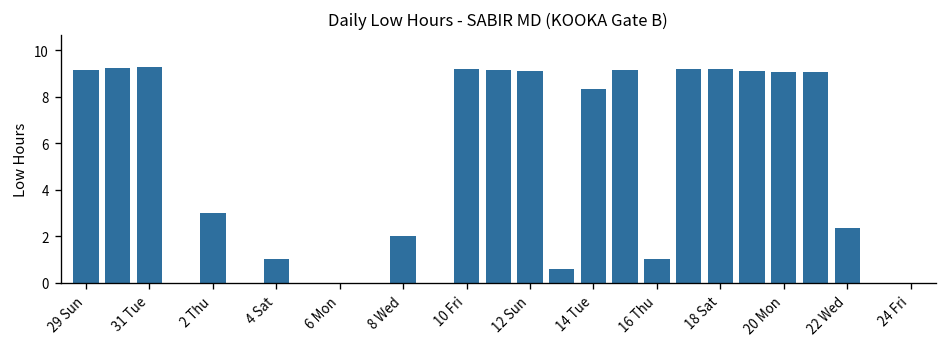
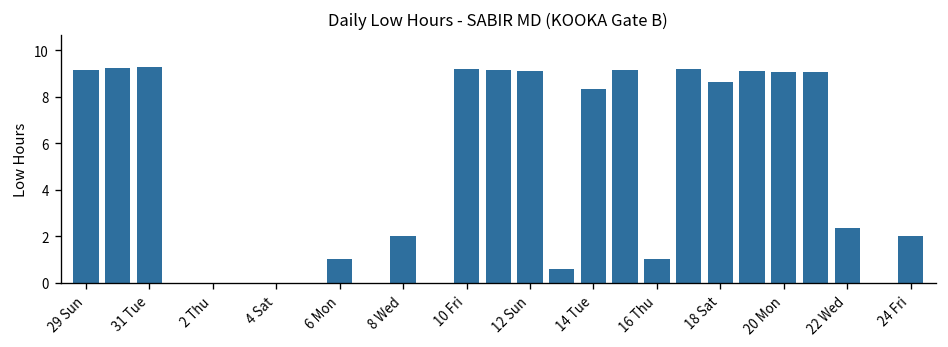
2 Thu: 3 -> 0
4 Sat: 1 -> 0
6 Mon: 0 -> 1
18 Sat: 9.2 -> 8.6
24 Fri: 0 -> 2
